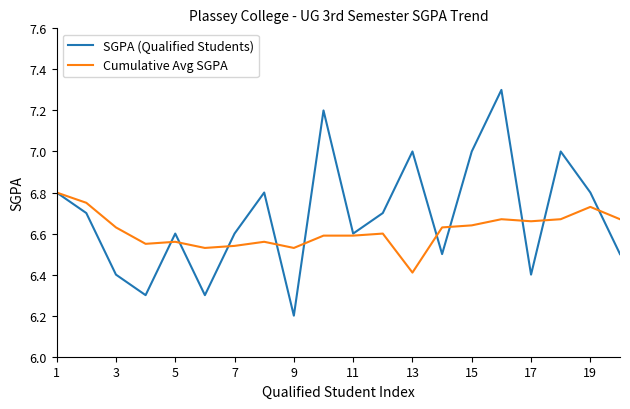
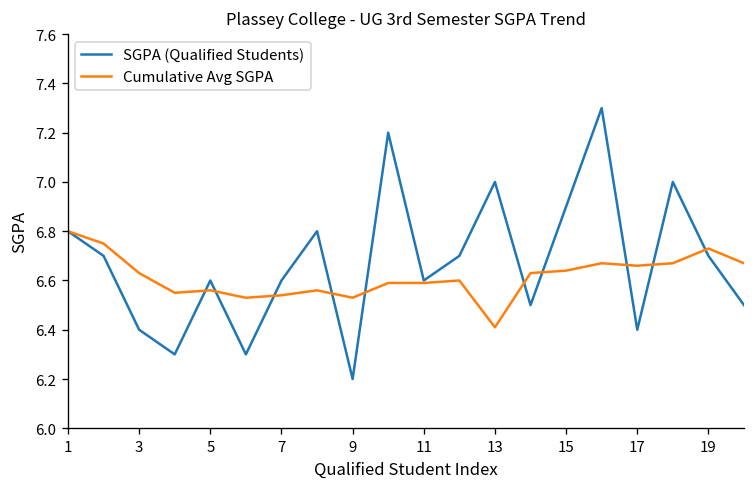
SGPA (Qualified Students), 15: 7.0 -> 6.9
SGPA (Qualified Students), 19: 6.8 -> 6.7
